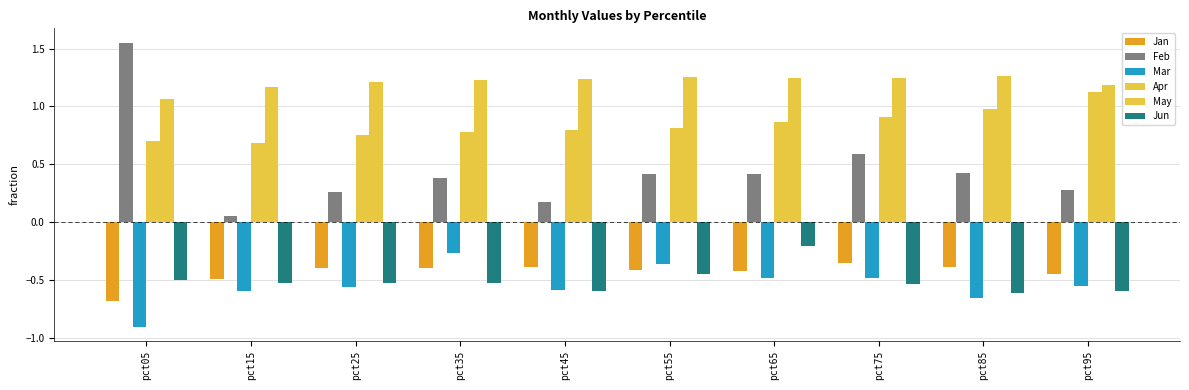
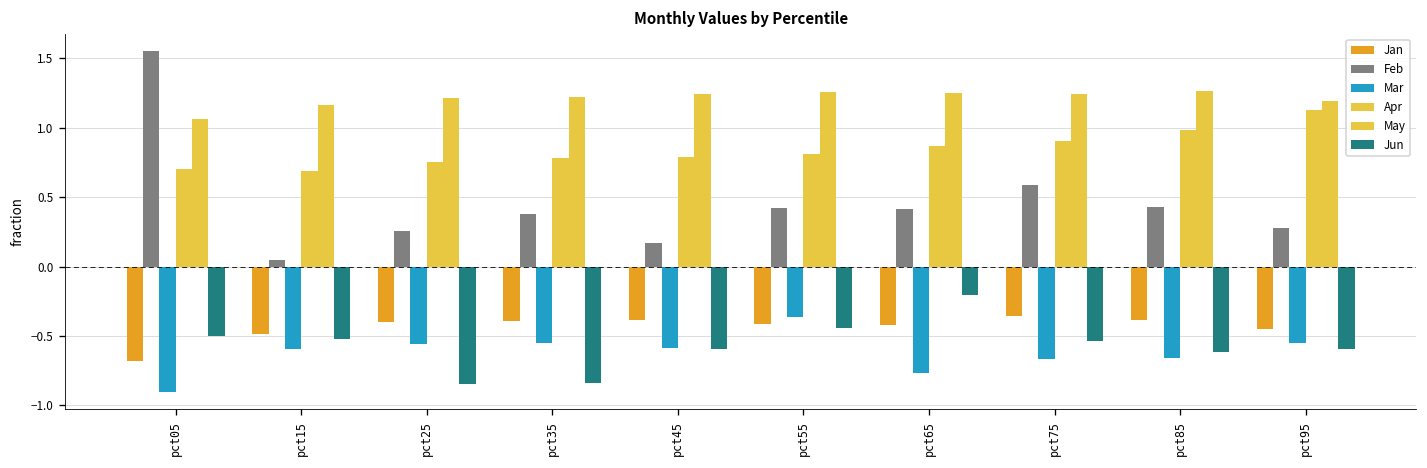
Jun, pct25: -0.52 -> -0.84
Mar, pct35: -0.27 -> -0.55
Jun, pct35: -0.52 -> -0.84
Mar, pct65: -0.48 -> -0.77
Mar, pct75: -0.48 -> -0.66
